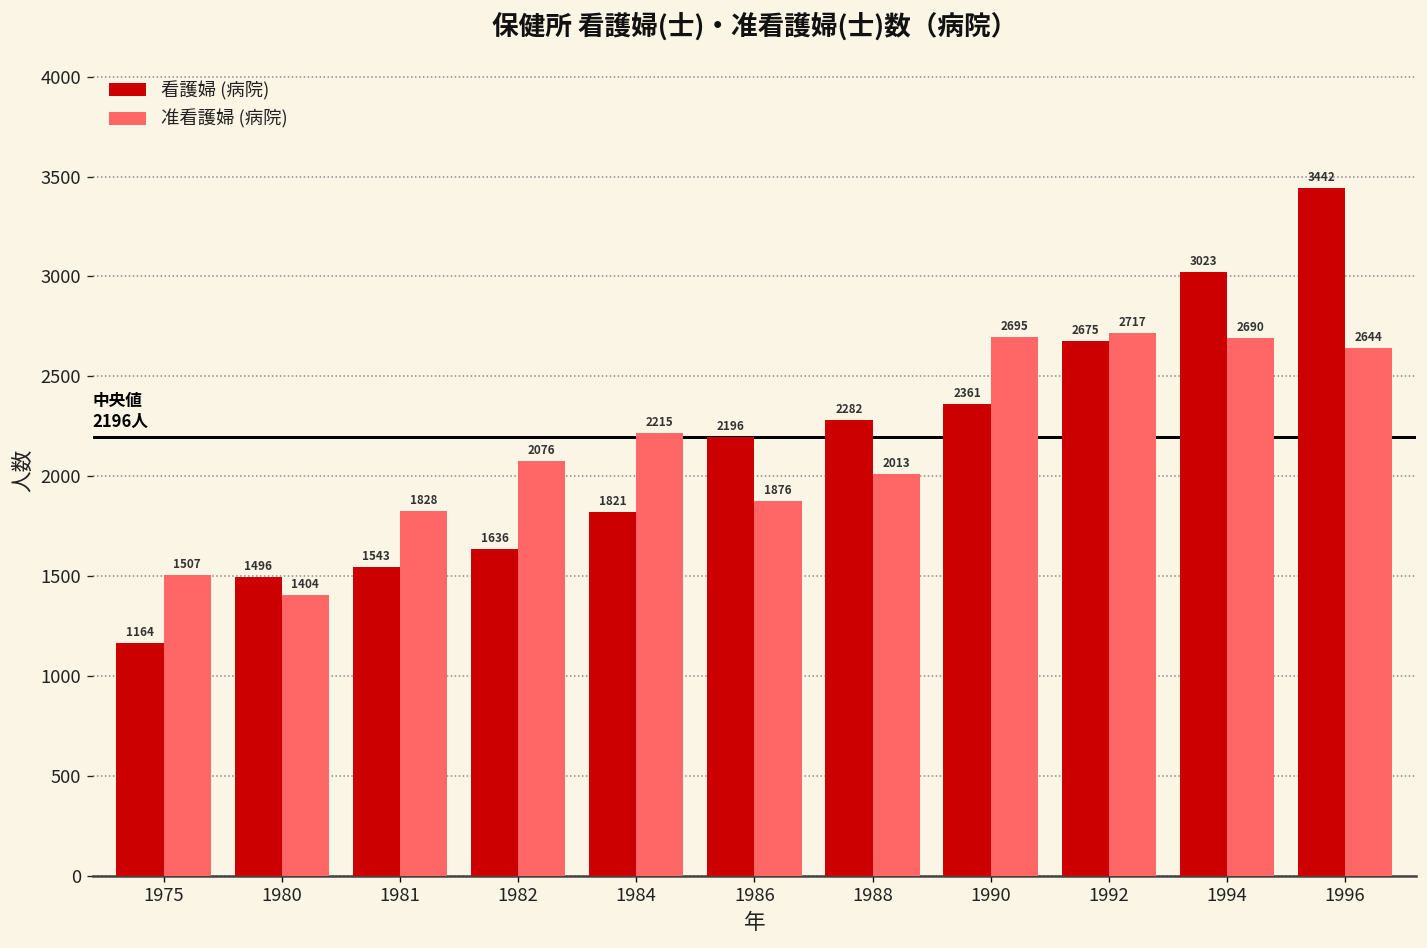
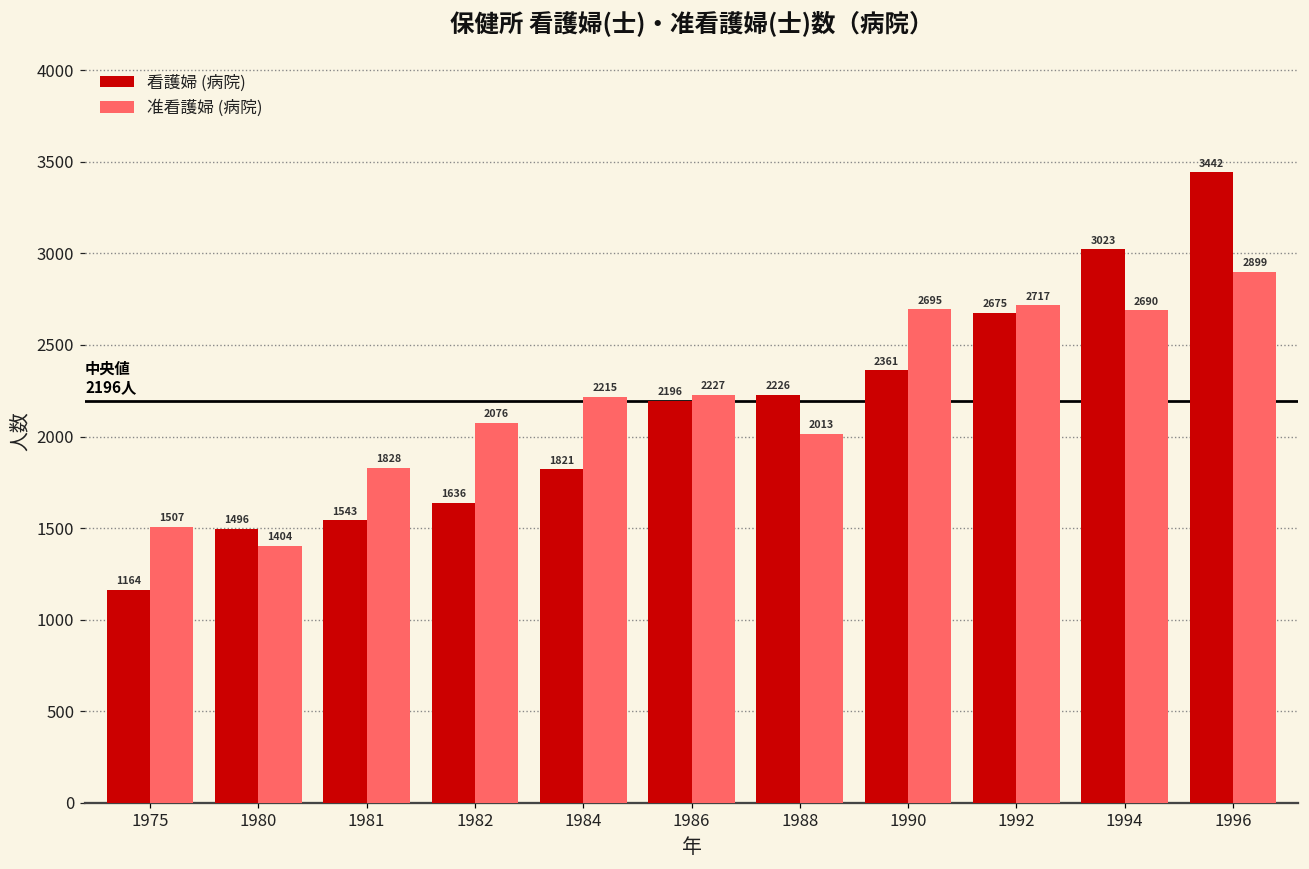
准看護婦 (病院), 1986: 1876 -> 2227
看護婦 (病院), 1988: 2282 -> 2226
准看護婦 (病院), 1996: 2644 -> 2899
